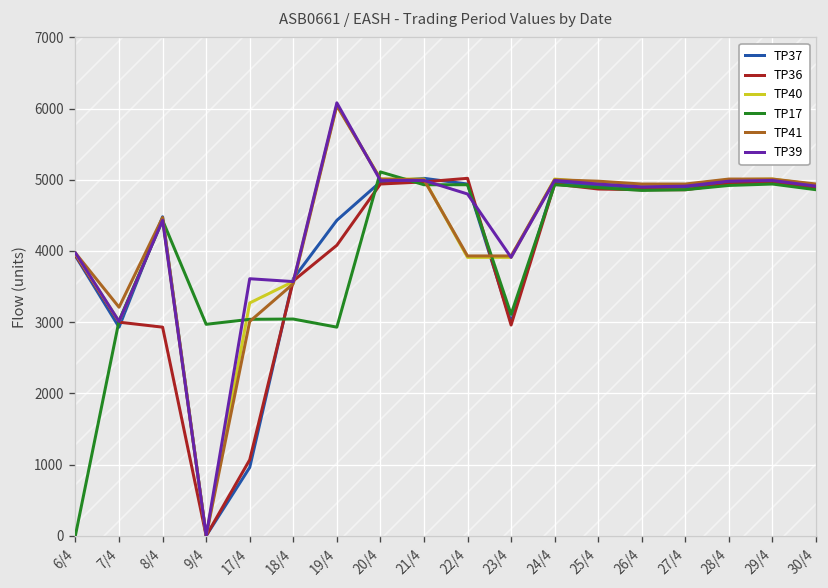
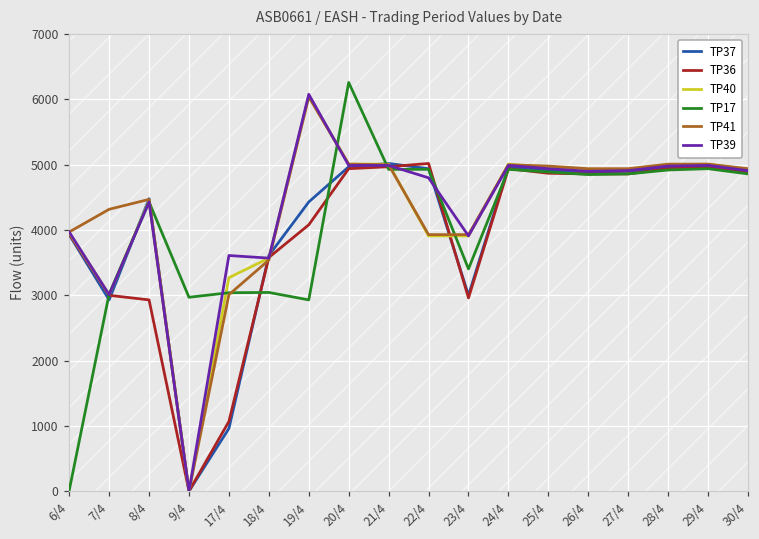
TP41, 7/4: 3200 -> 4300
TP17, 20/4: 5100 -> 6300
TP17, 23/4: 3100 -> 3400
